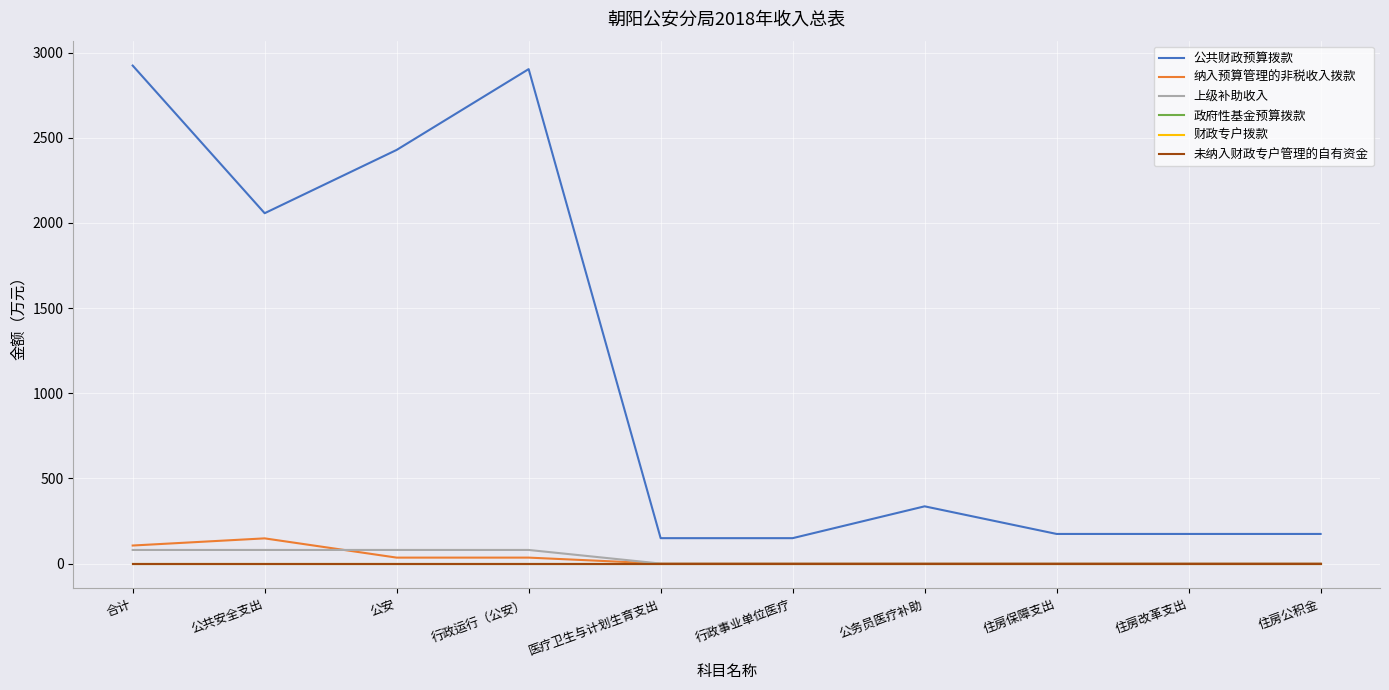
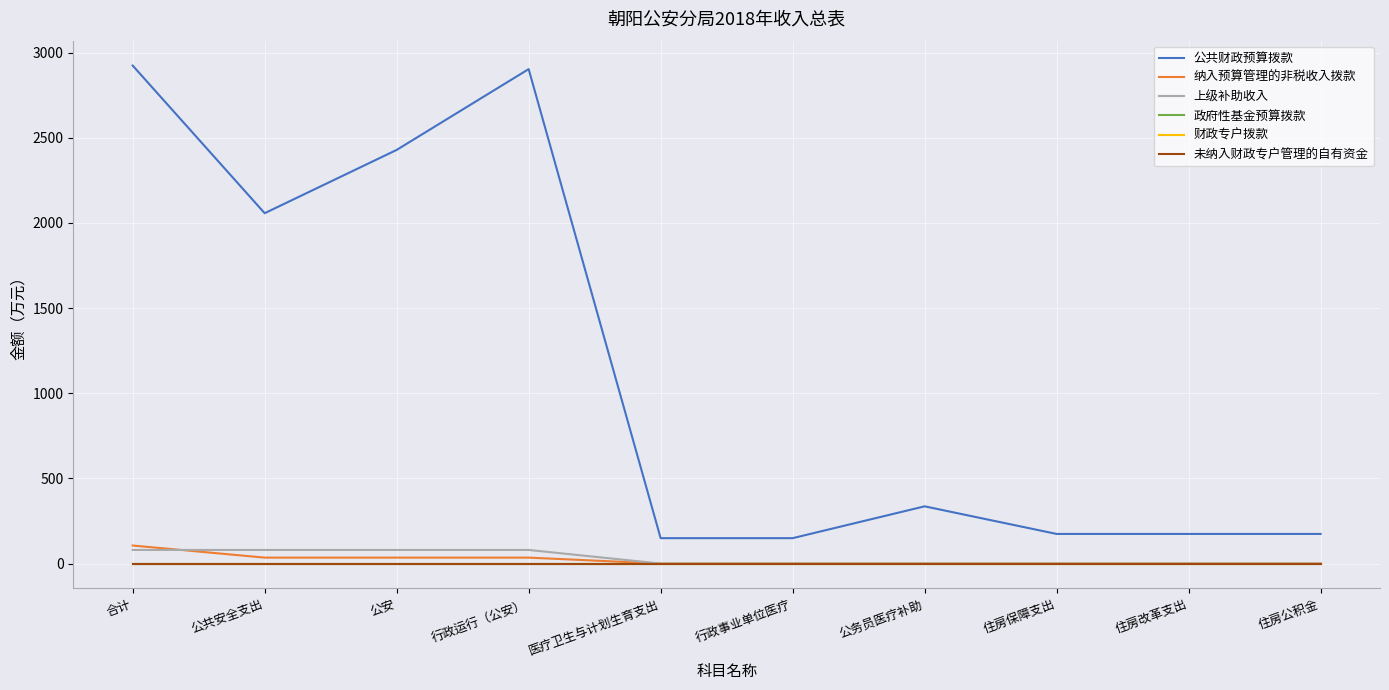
纳入预算管理的非税收入拨款, 公共安全支出: 150 -> 40
